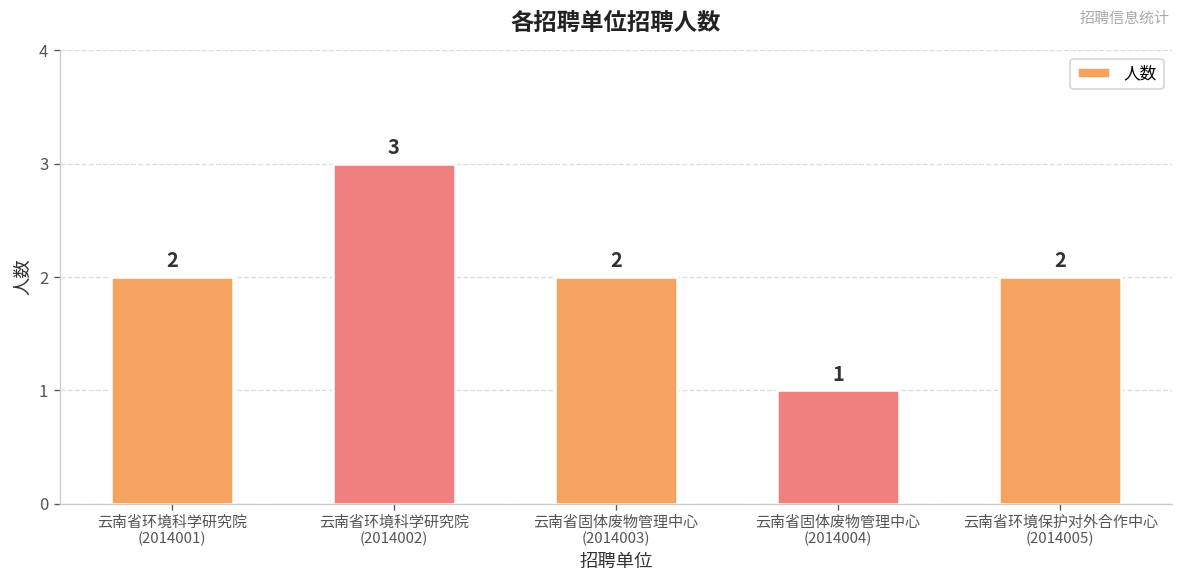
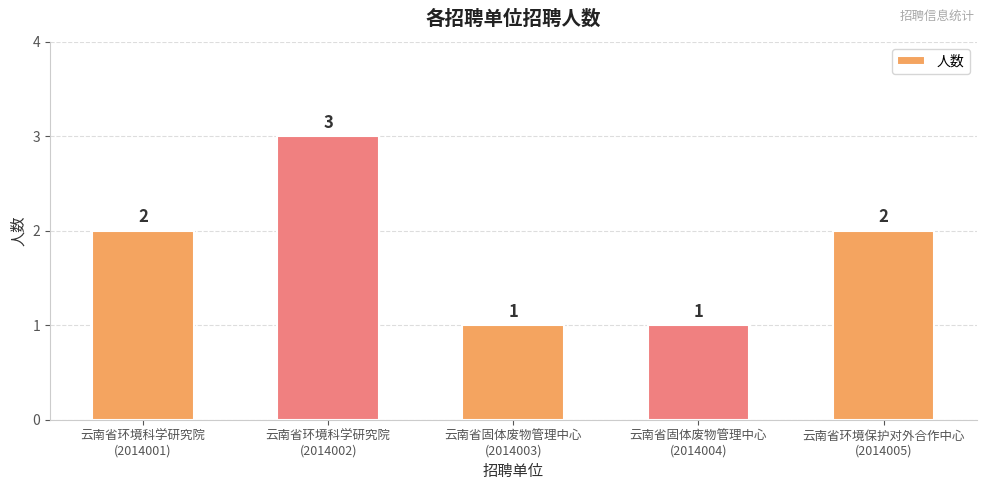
云南省固体废物管理中心 (2014003): 2 -> 1
